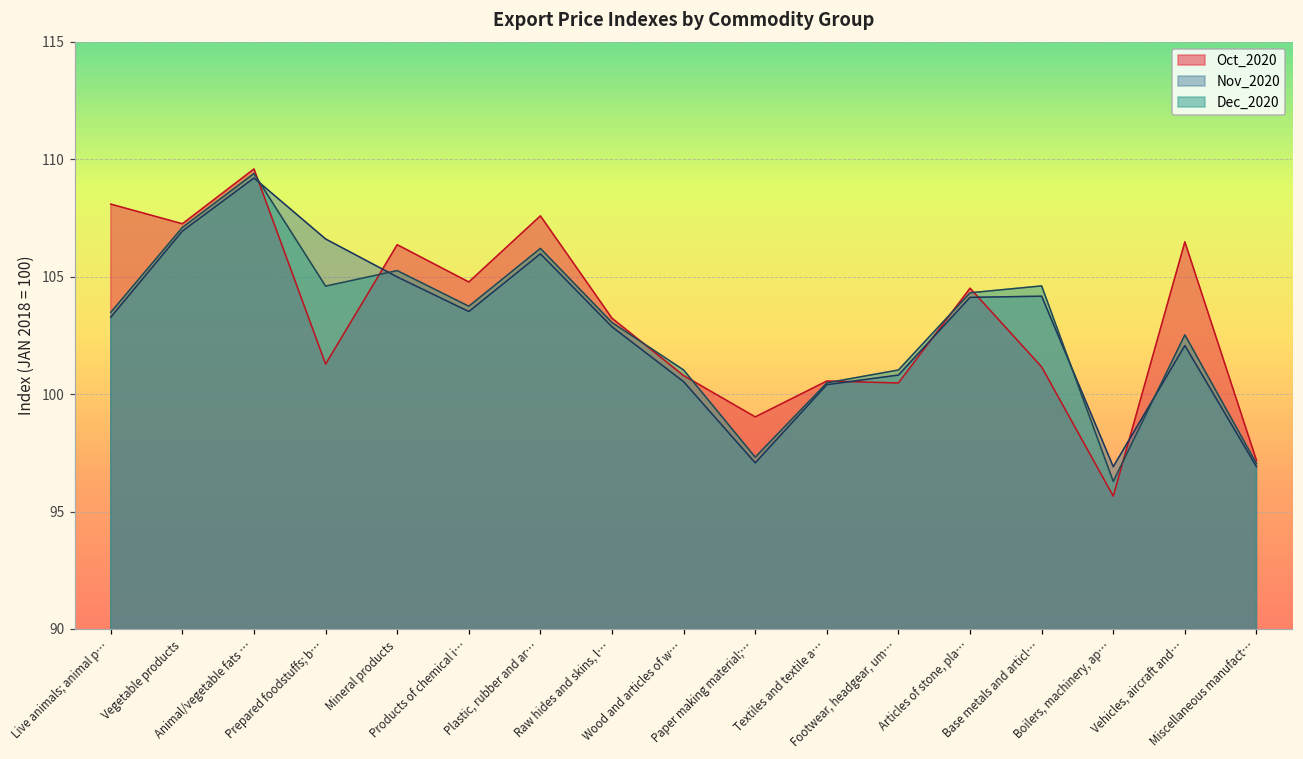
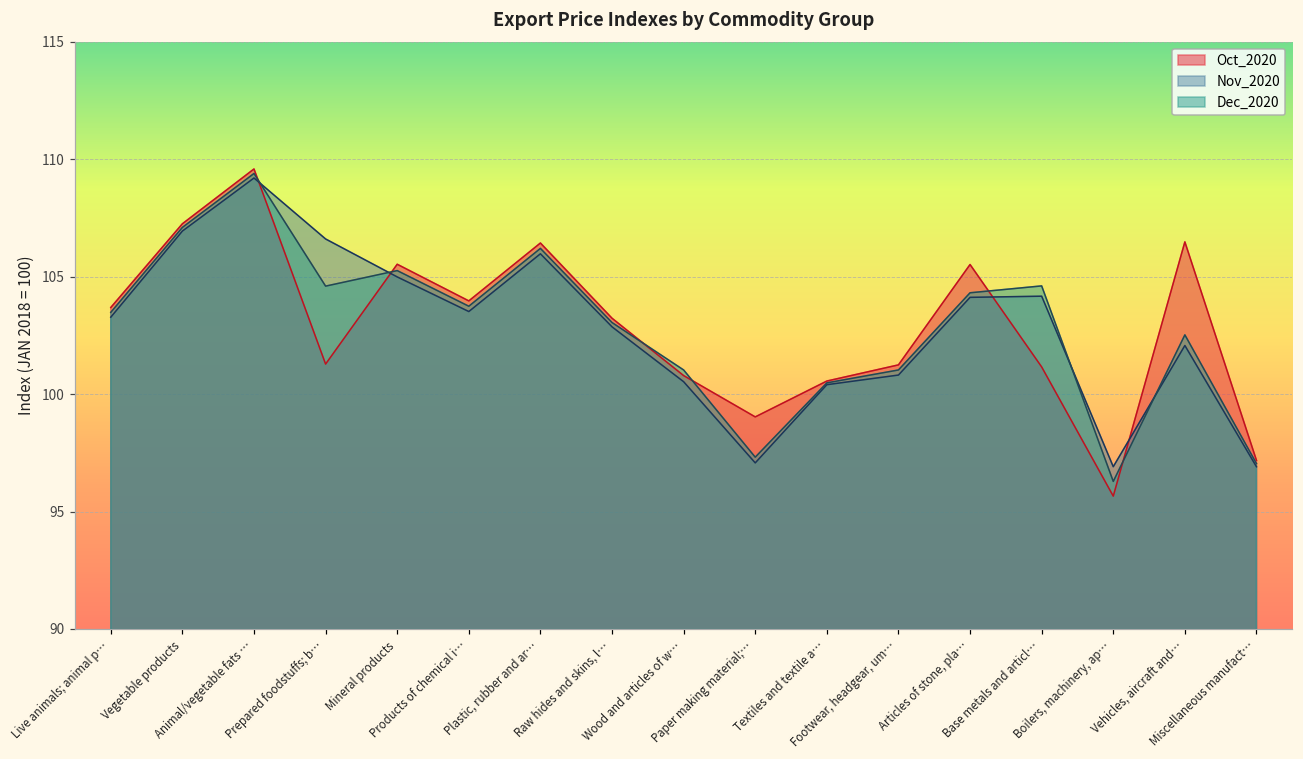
Oct_2020, Live animals; animal p…: 108.1 -> 103.7
Oct_2020, Mineral products: 106.4 -> 105.5
Oct_2020, Products of chemical i…: 104.8 -> 104.0
Oct_2020, Plastic, rubber and ar…: 107.6 -> 106.4
Oct_2020, Footwear, headgear, um…: 100.5 -> 101.2
Oct_2020, Articles of stone, pla…: 104.5 -> 105.5
